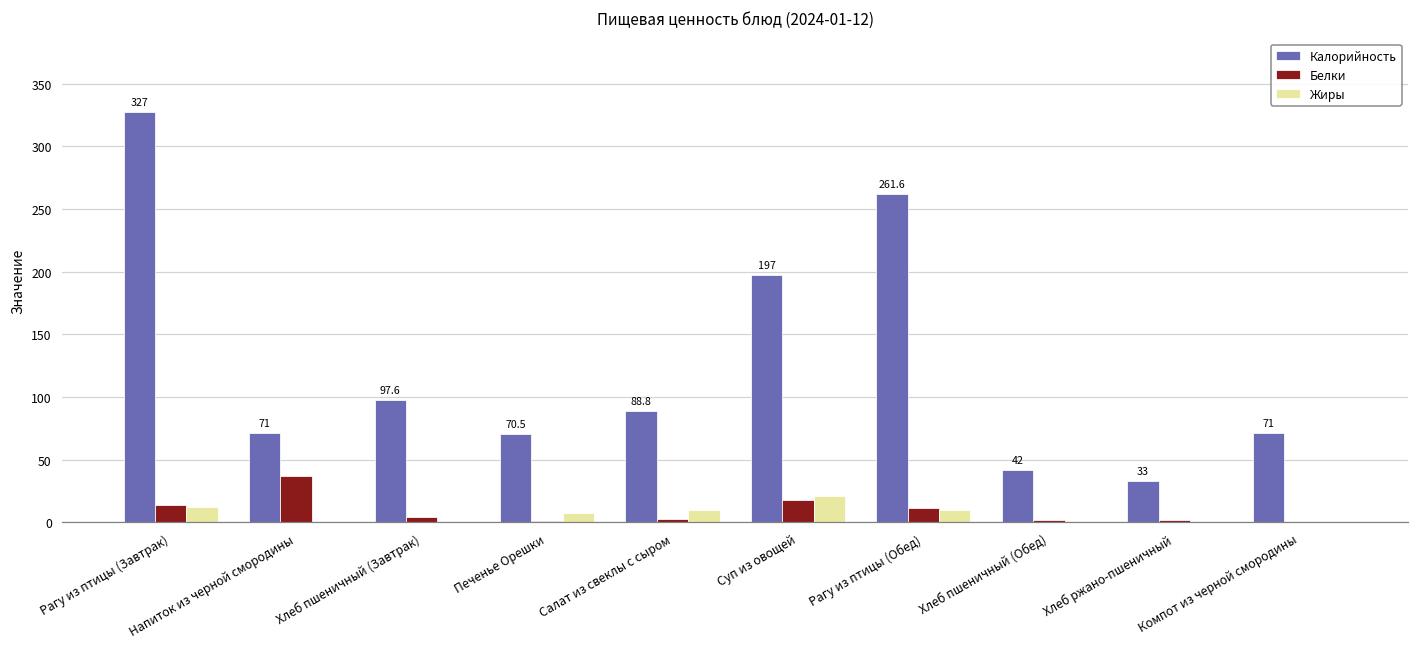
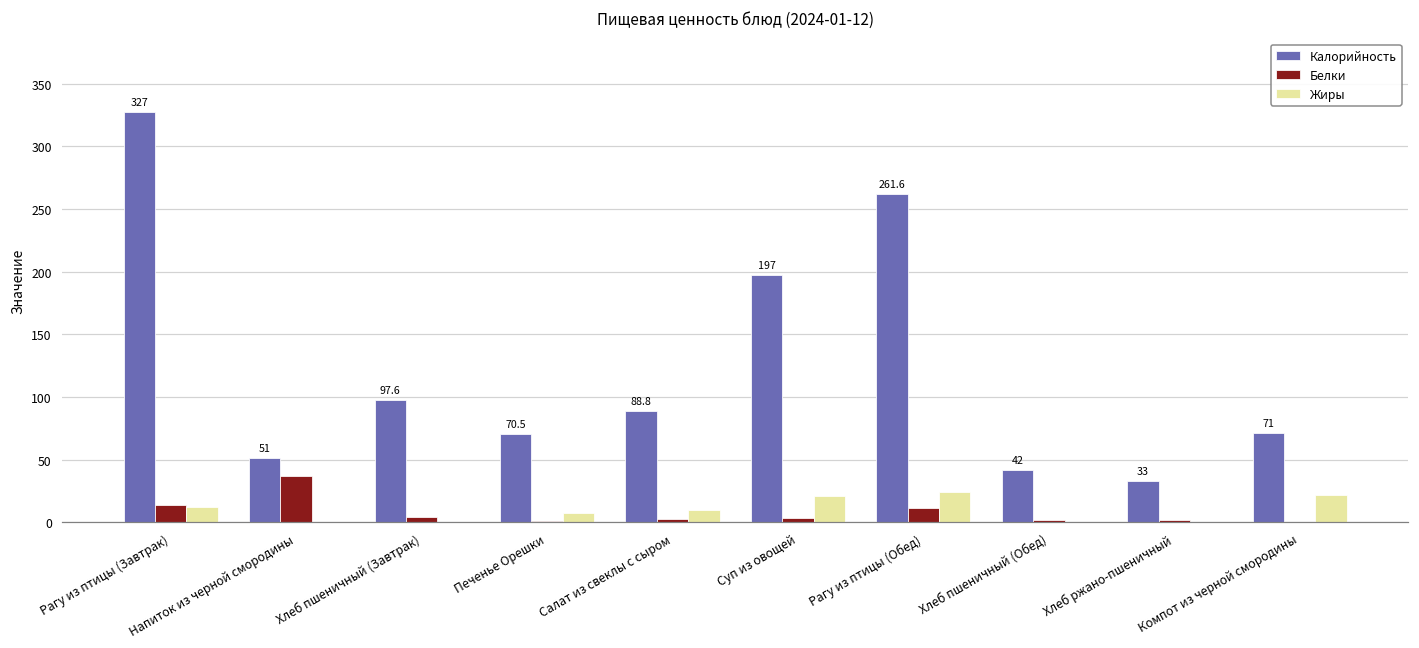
Калорийность, Напиток из черной смородины: 71 -> 51
Белки, Суп из овощей: 18 -> 4
Жиры, Рагу из птицы (Обед): 10 -> 24
Жиры, Компот из черной смородины: 0 -> 22
